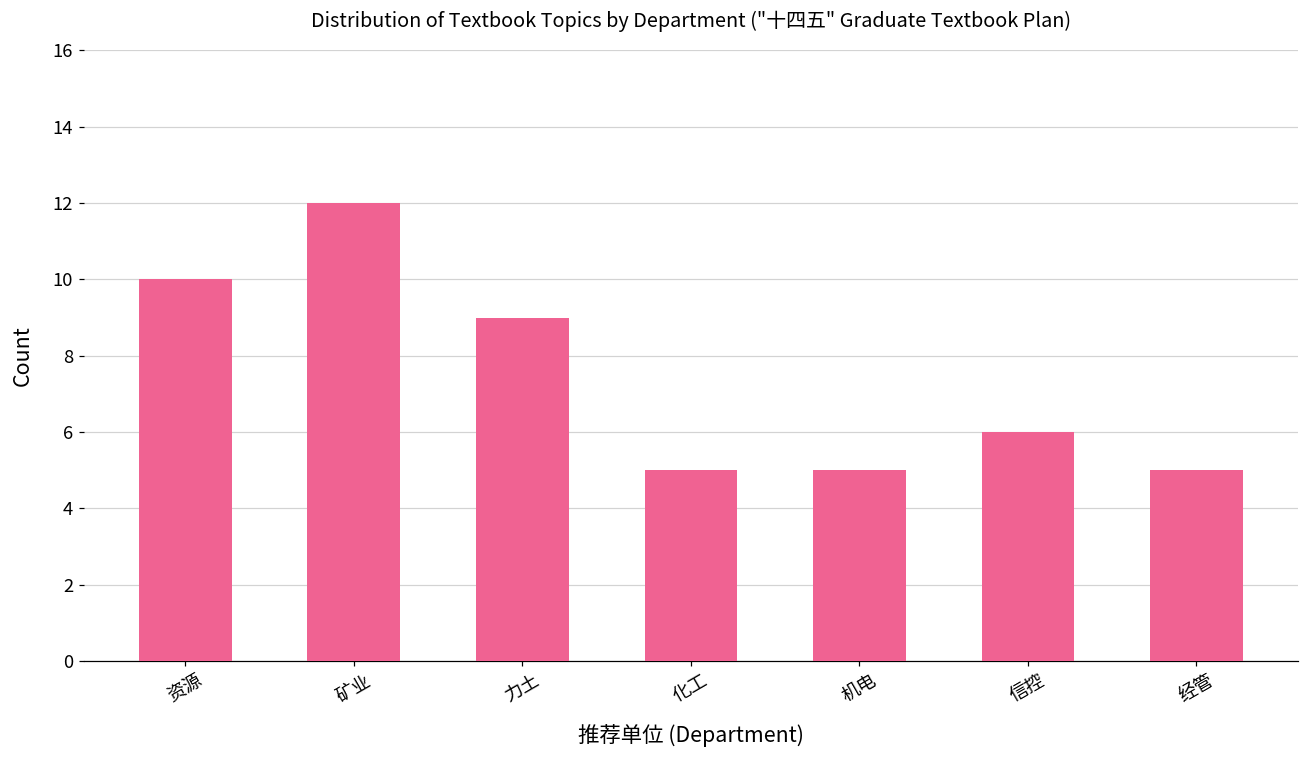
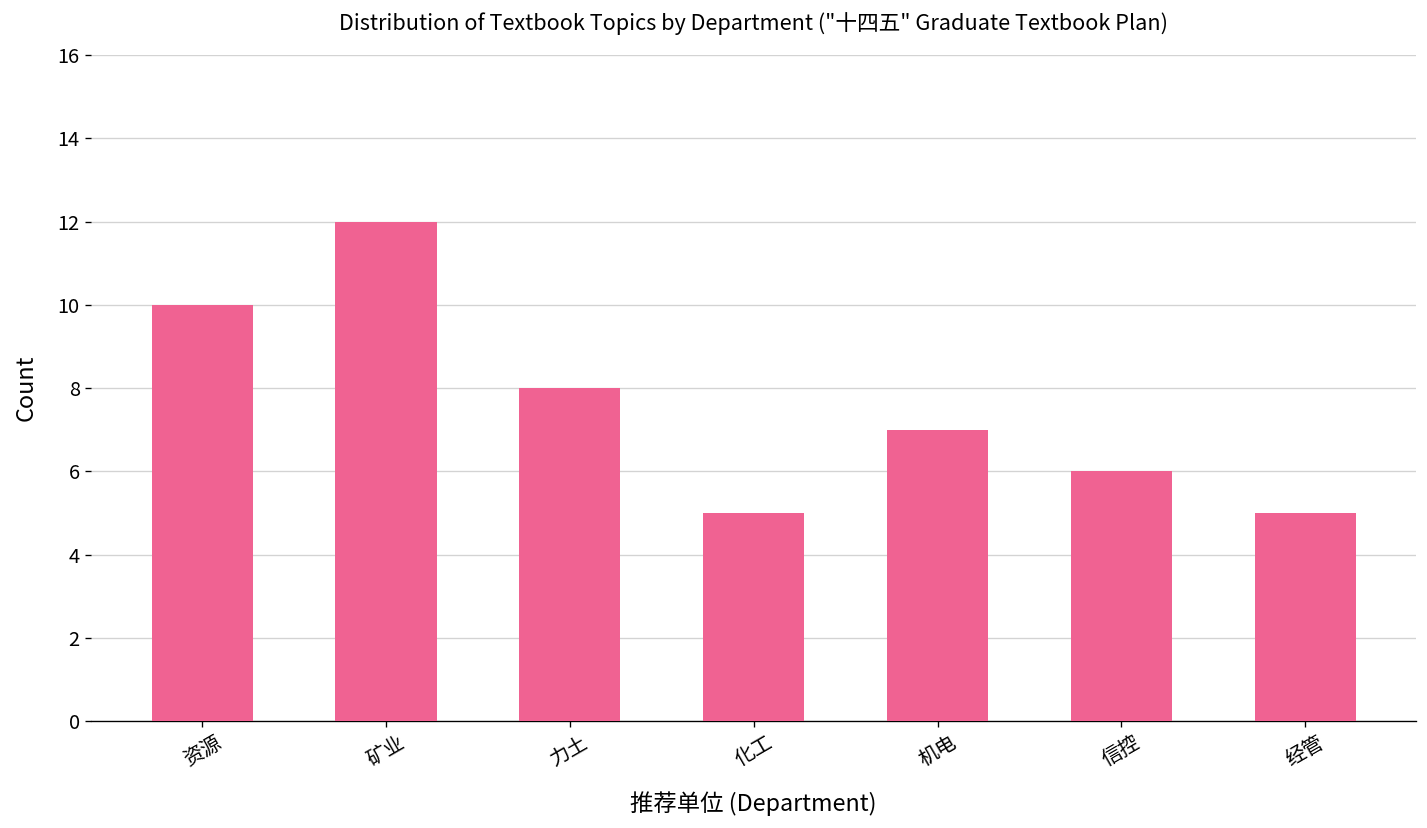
力土: 9 -> 8
机电: 5 -> 7
